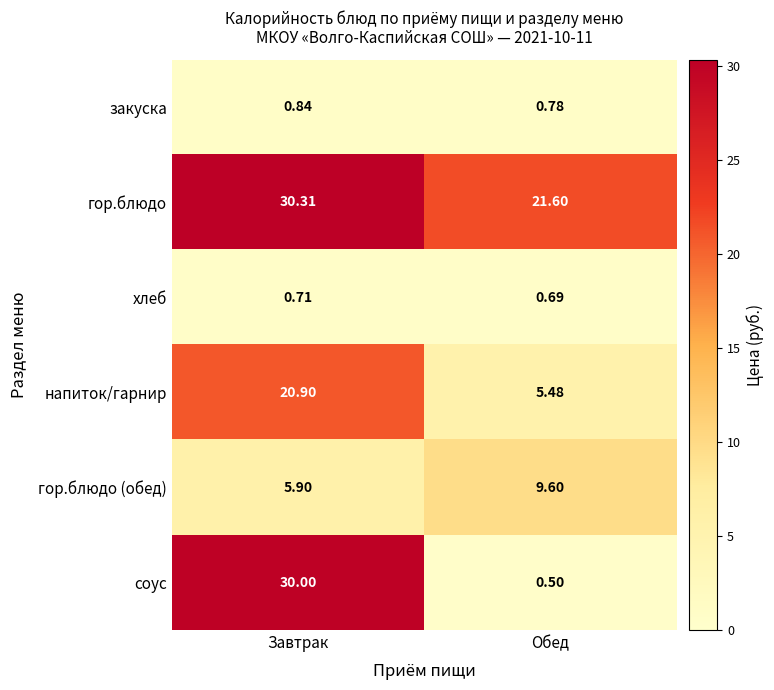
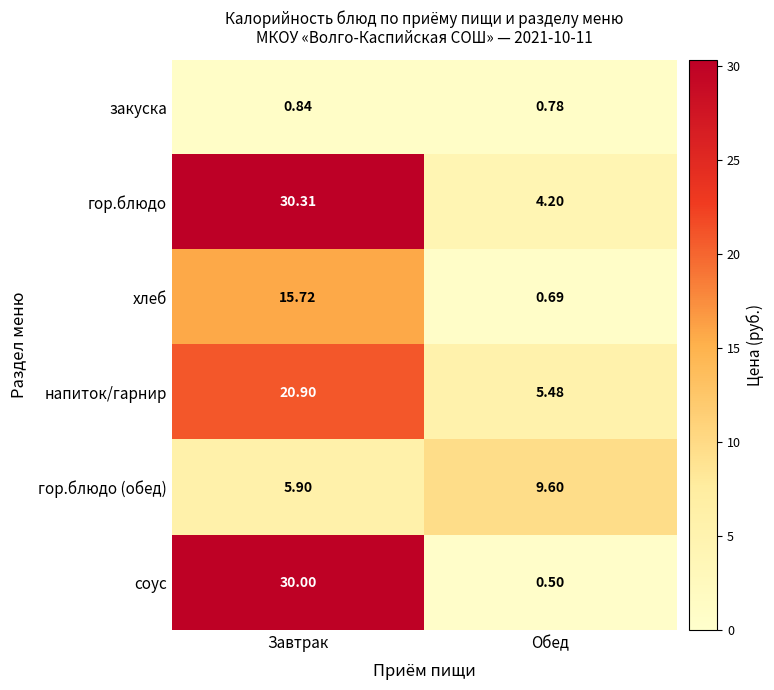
гор.блюдо, Обед: 21.60 -> 4.20
хлеб, Завтрак: 0.71 -> 15.72
